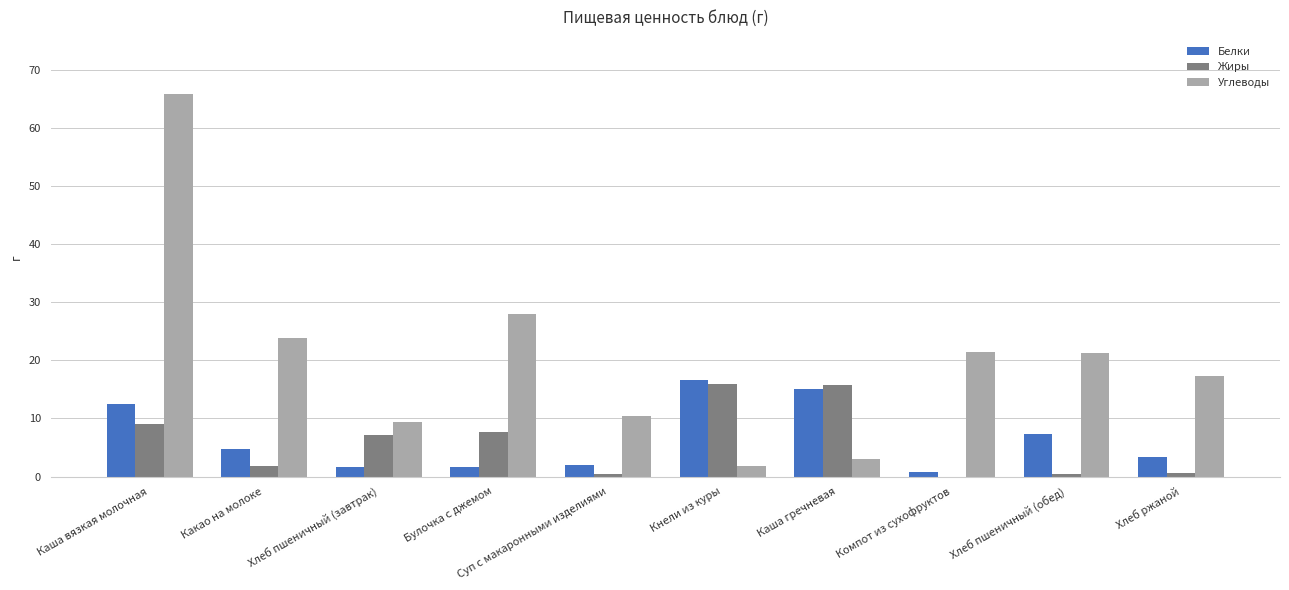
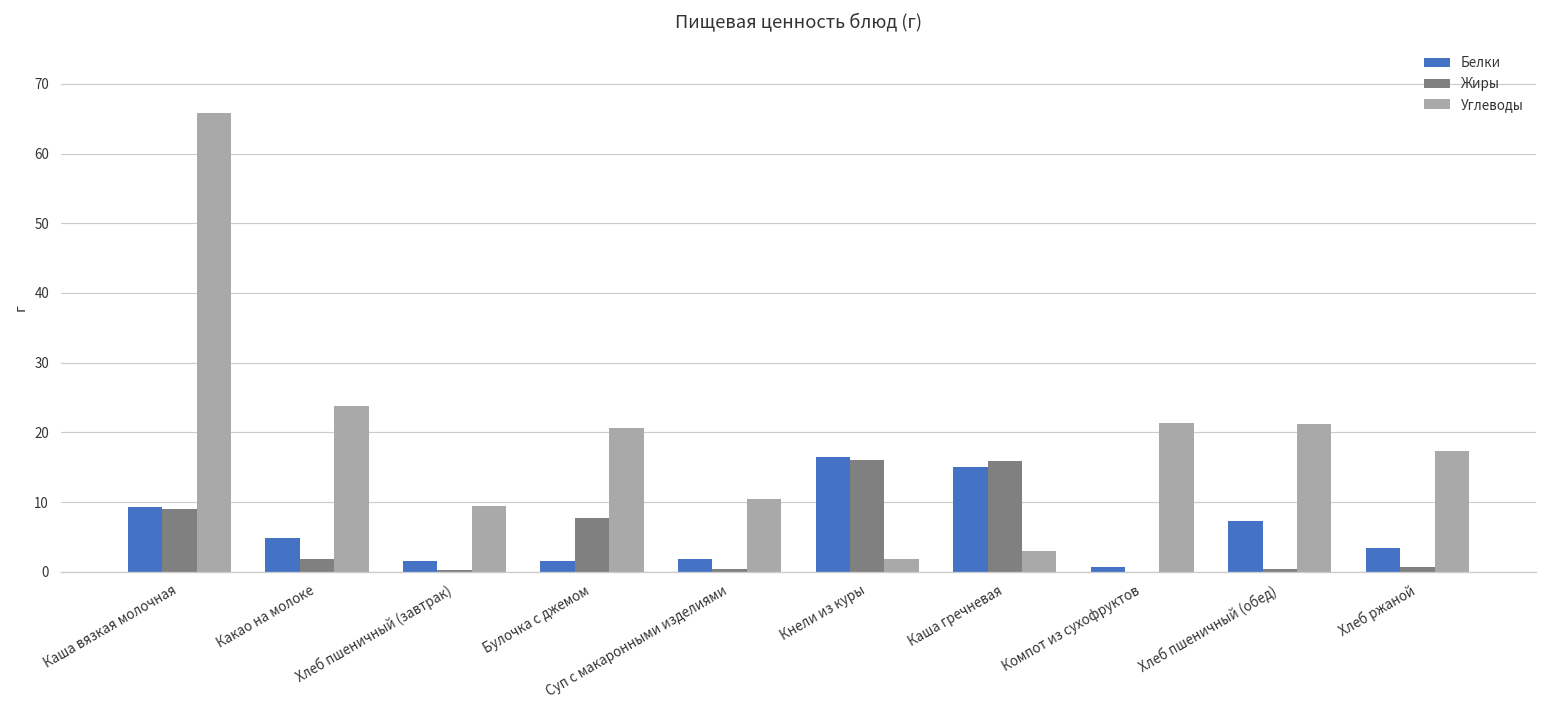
Белки, Каша вязкая молочная: 12 -> 9
Жиры, Хлеб пшеничный (завтрак): 7 -> 0
Углеводы, Булочка с джемом: 28 -> 21
